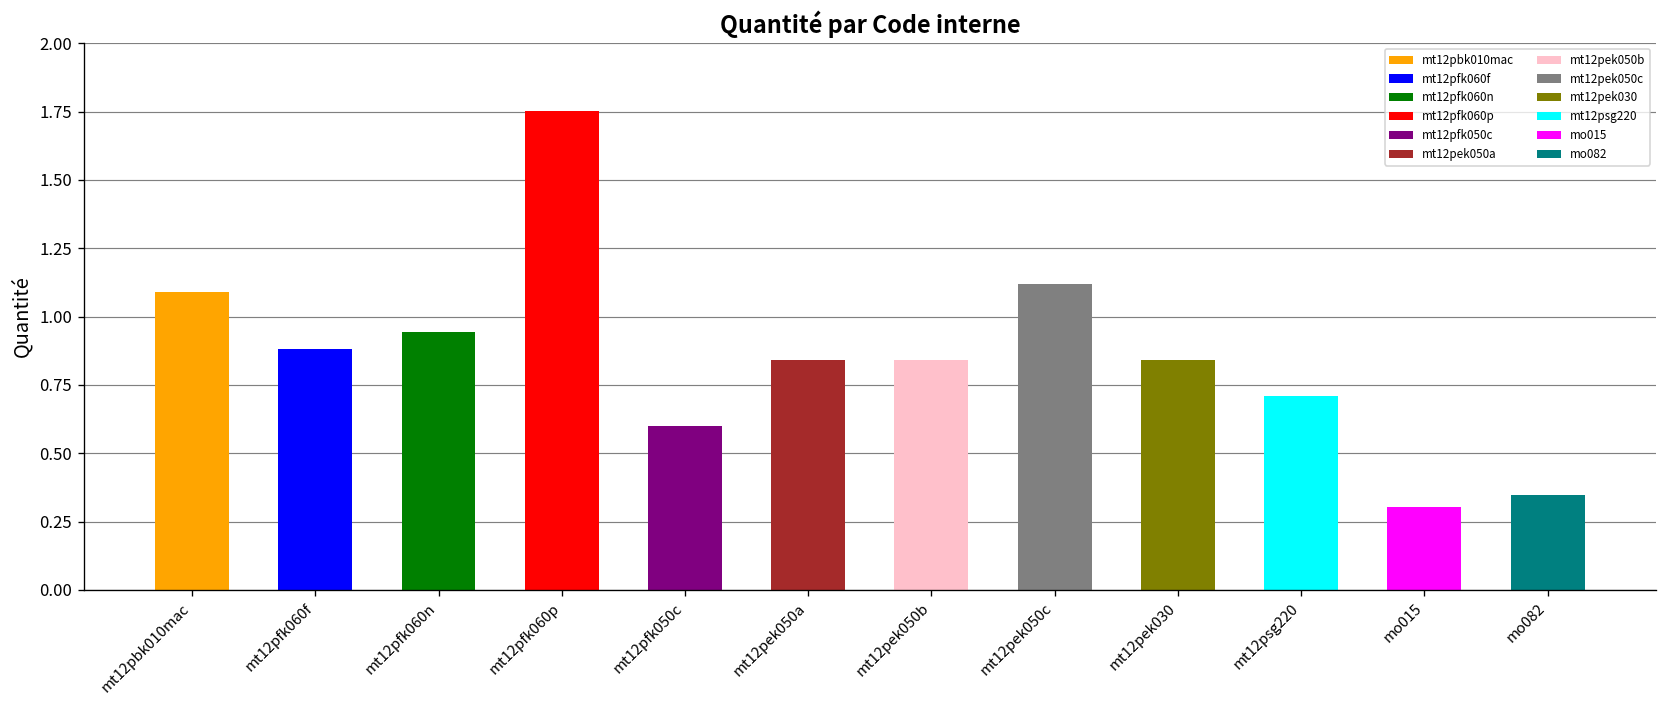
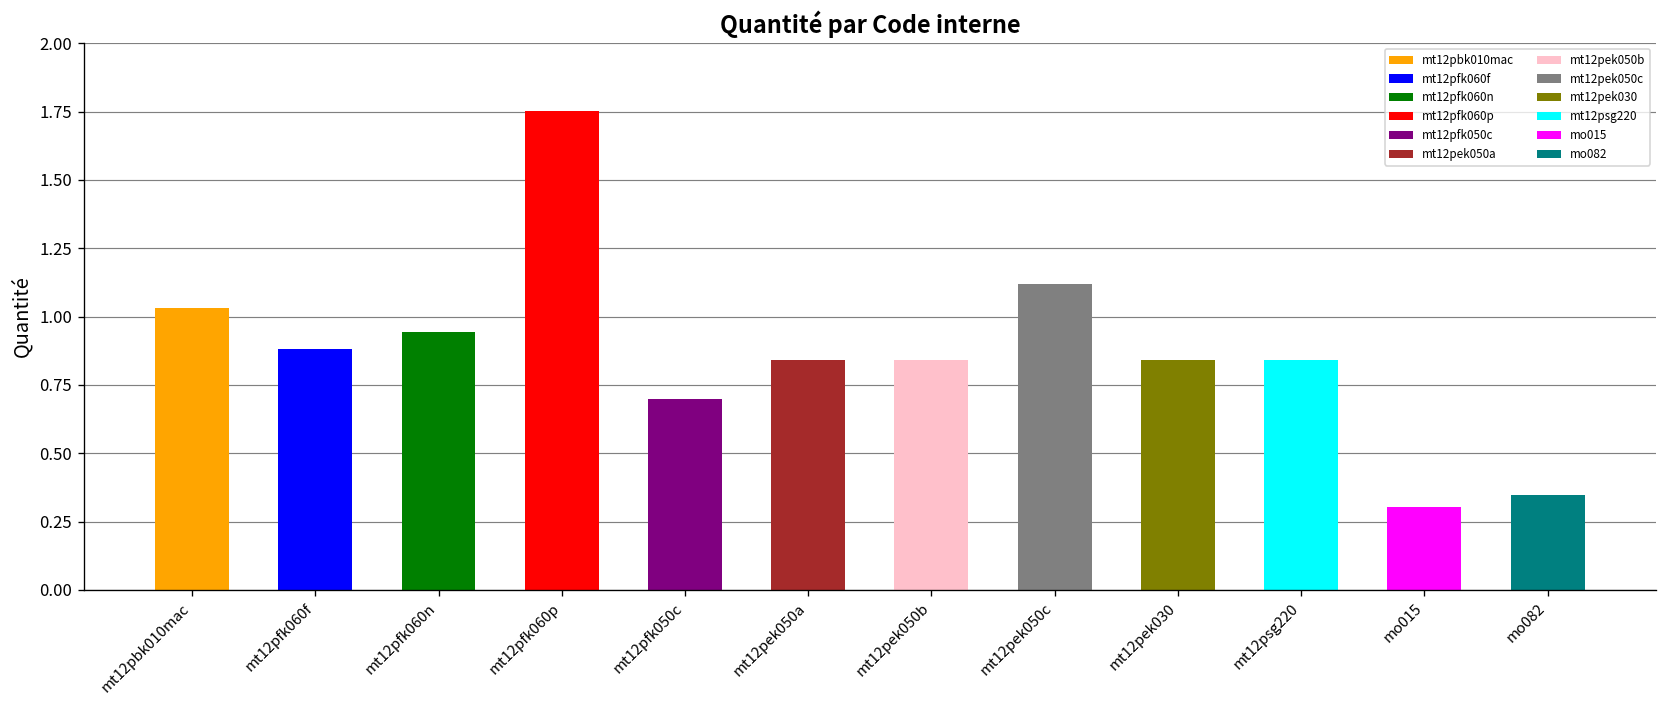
mt12pbk010mac: 1.09 -> 1.03
mt12pfk050c: 0.6 -> 0.7
mt12psg220: 0.71 -> 0.84
